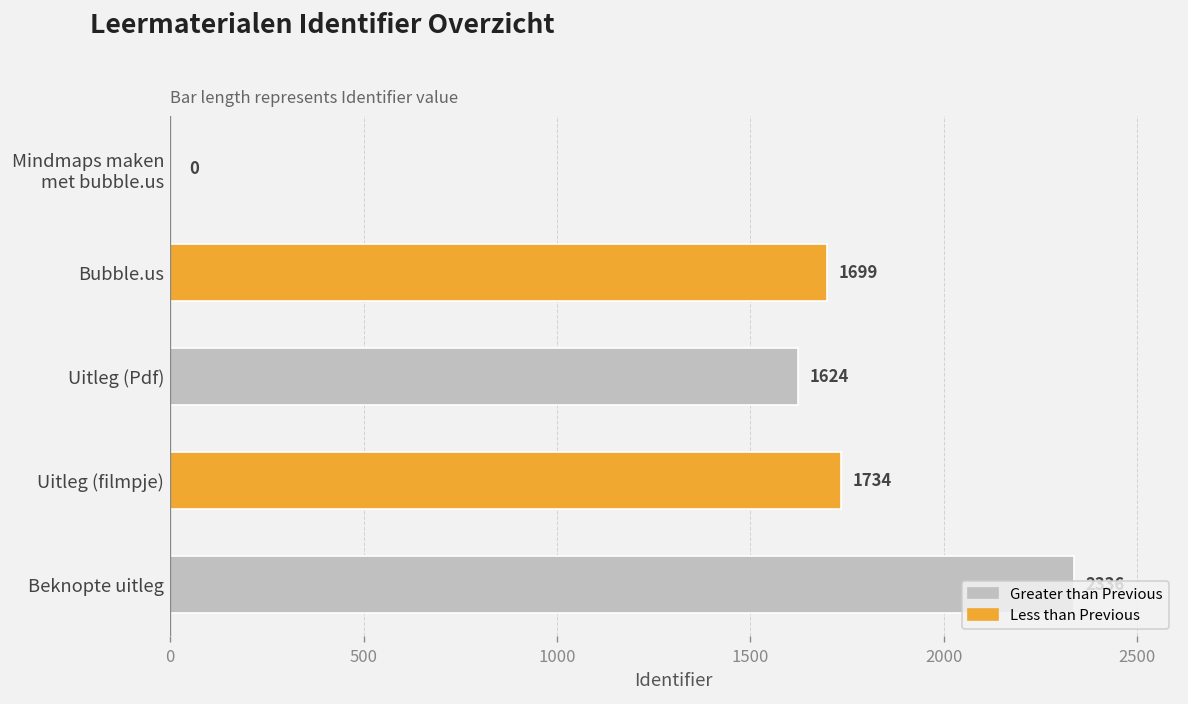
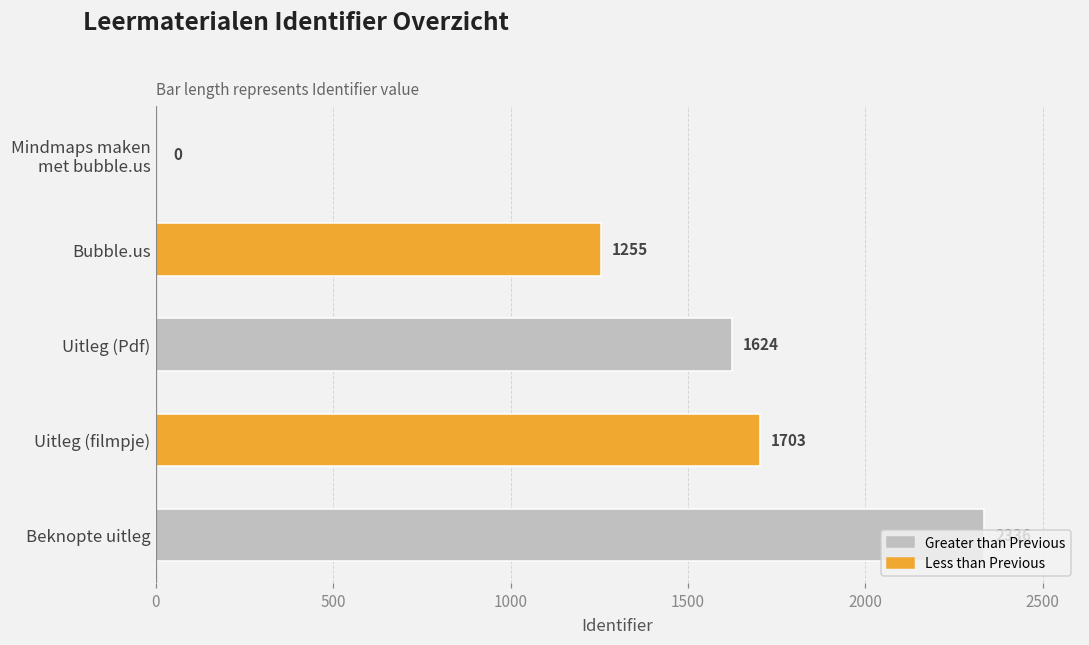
Bubble.us: 1699 -> 1255
Uitleg (filmpje): 1734 -> 1703
